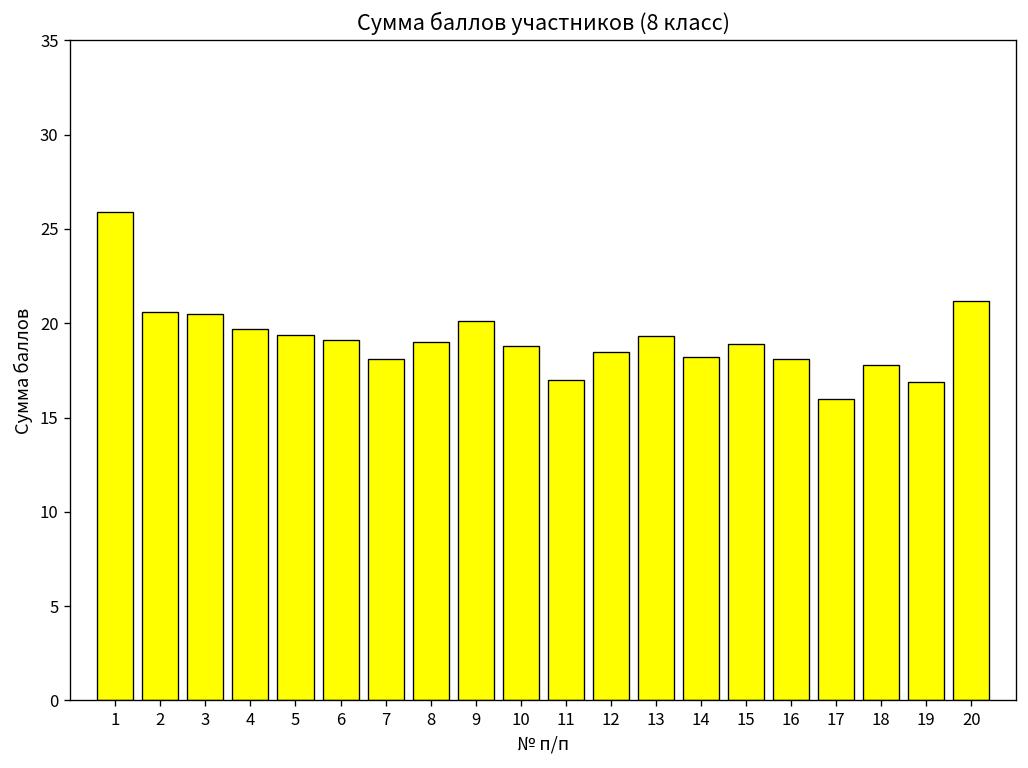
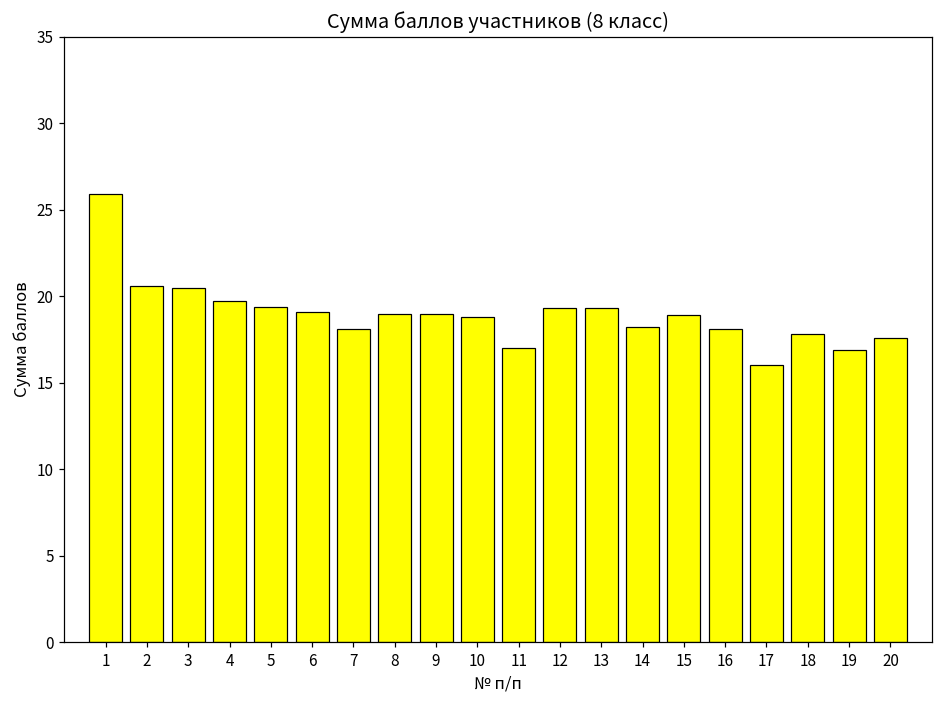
9: 20.1 -> 19.0
12: 18.5 -> 19.3
20: 21.2 -> 17.6
